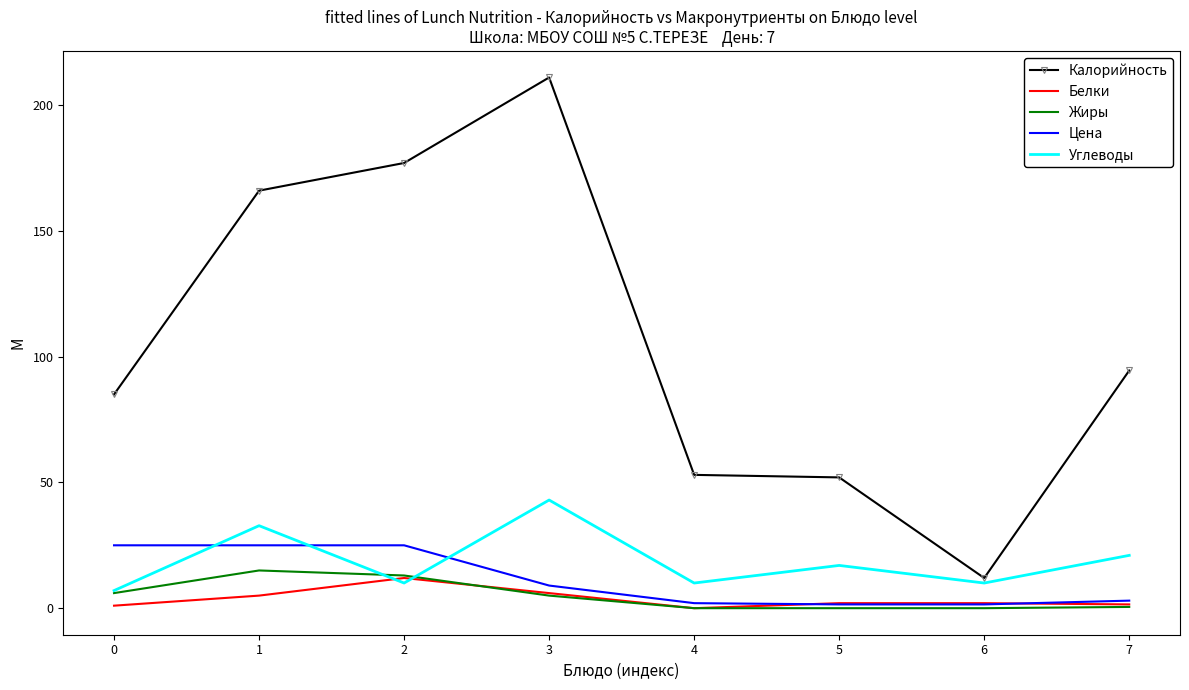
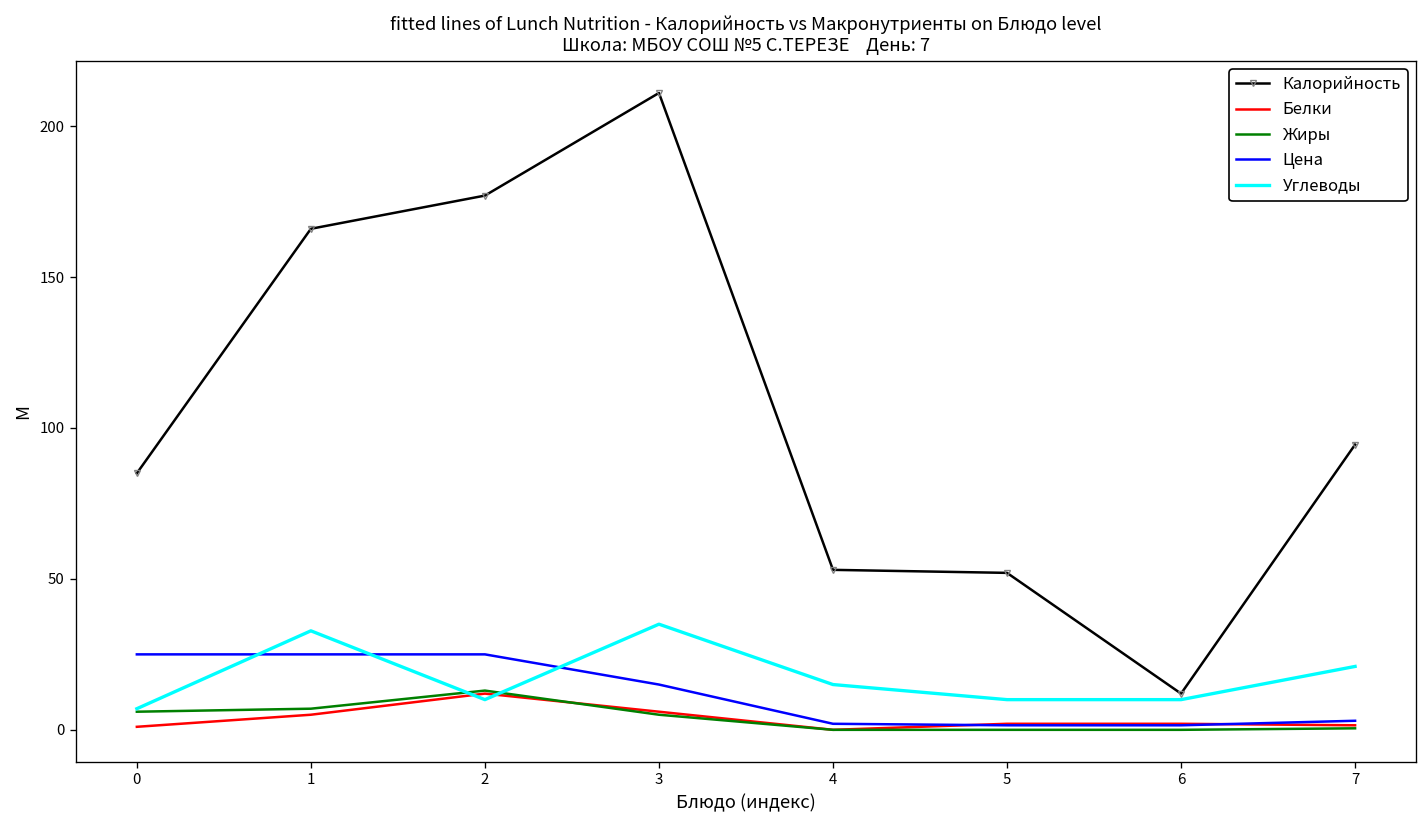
Жиры, 1: 15 -> 7
Цена, 3: 9 -> 15
Углеводы, 3: 43 -> 35
Углеводы, 4: 10 -> 15
Углеводы, 5: 17 -> 10
